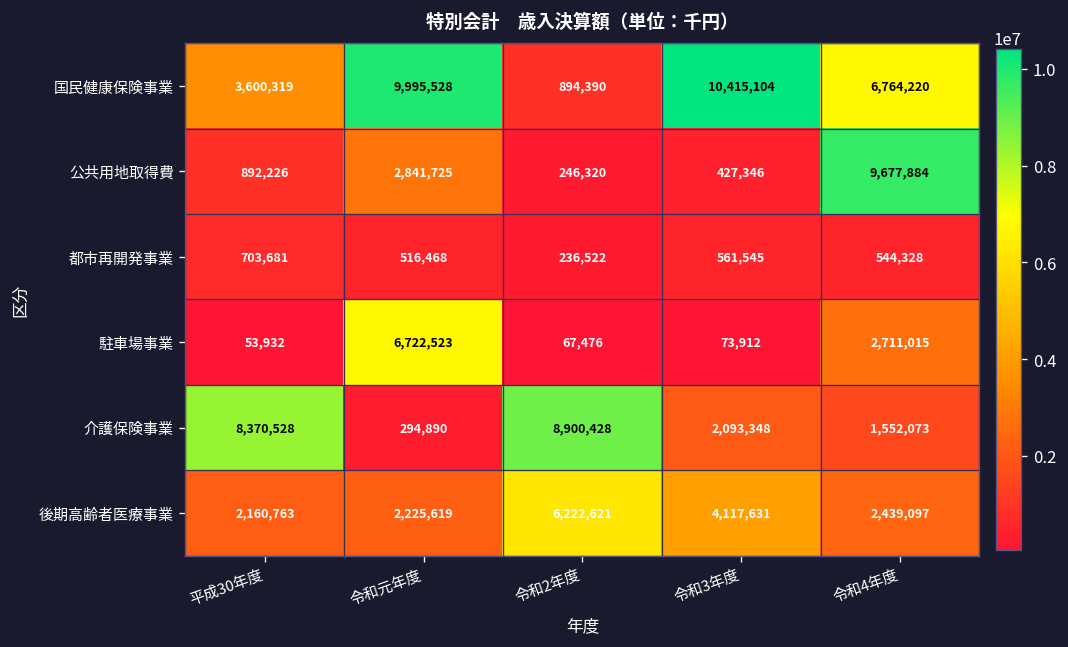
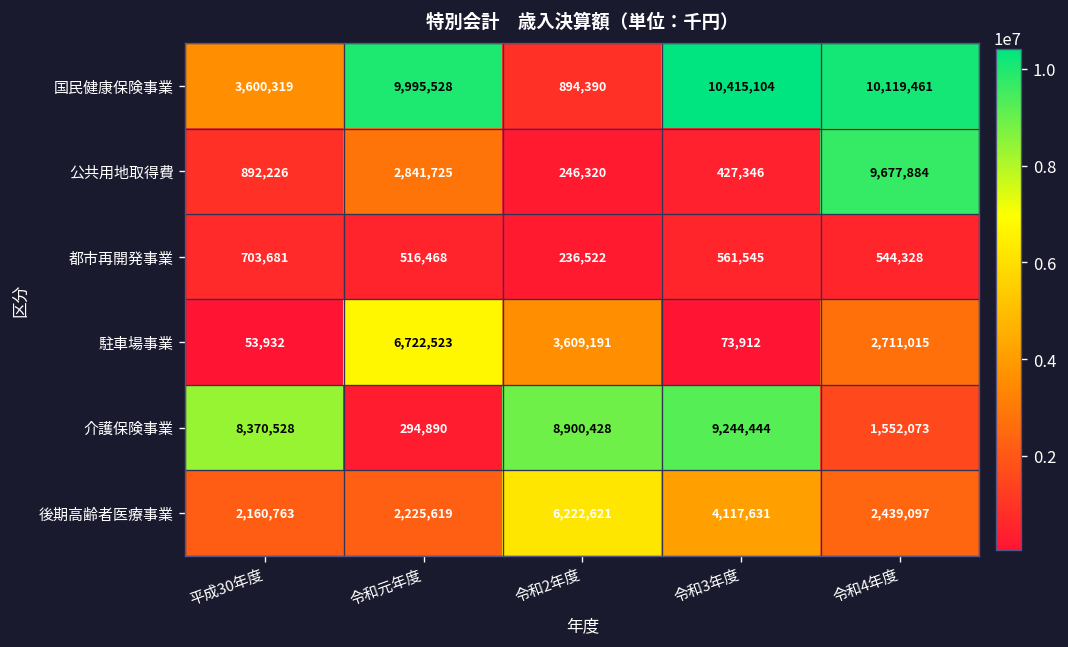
国民健康保険事業, 令和4年度: 6,764,220 -> 10,119,461
駐車場事業, 令和2年度: 67,476 -> 3,609,191
介護保険事業, 令和3年度: 2,093,348 -> 9,244,444
